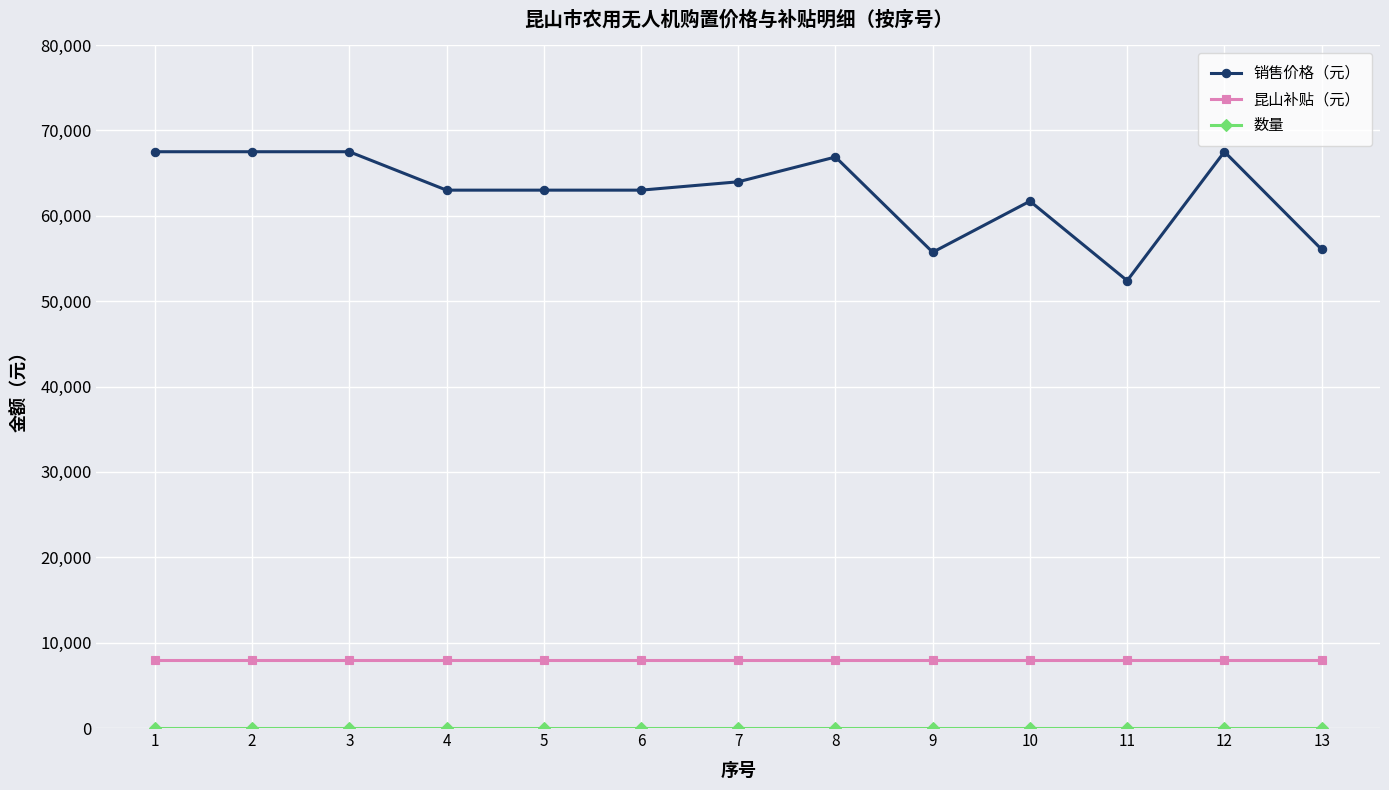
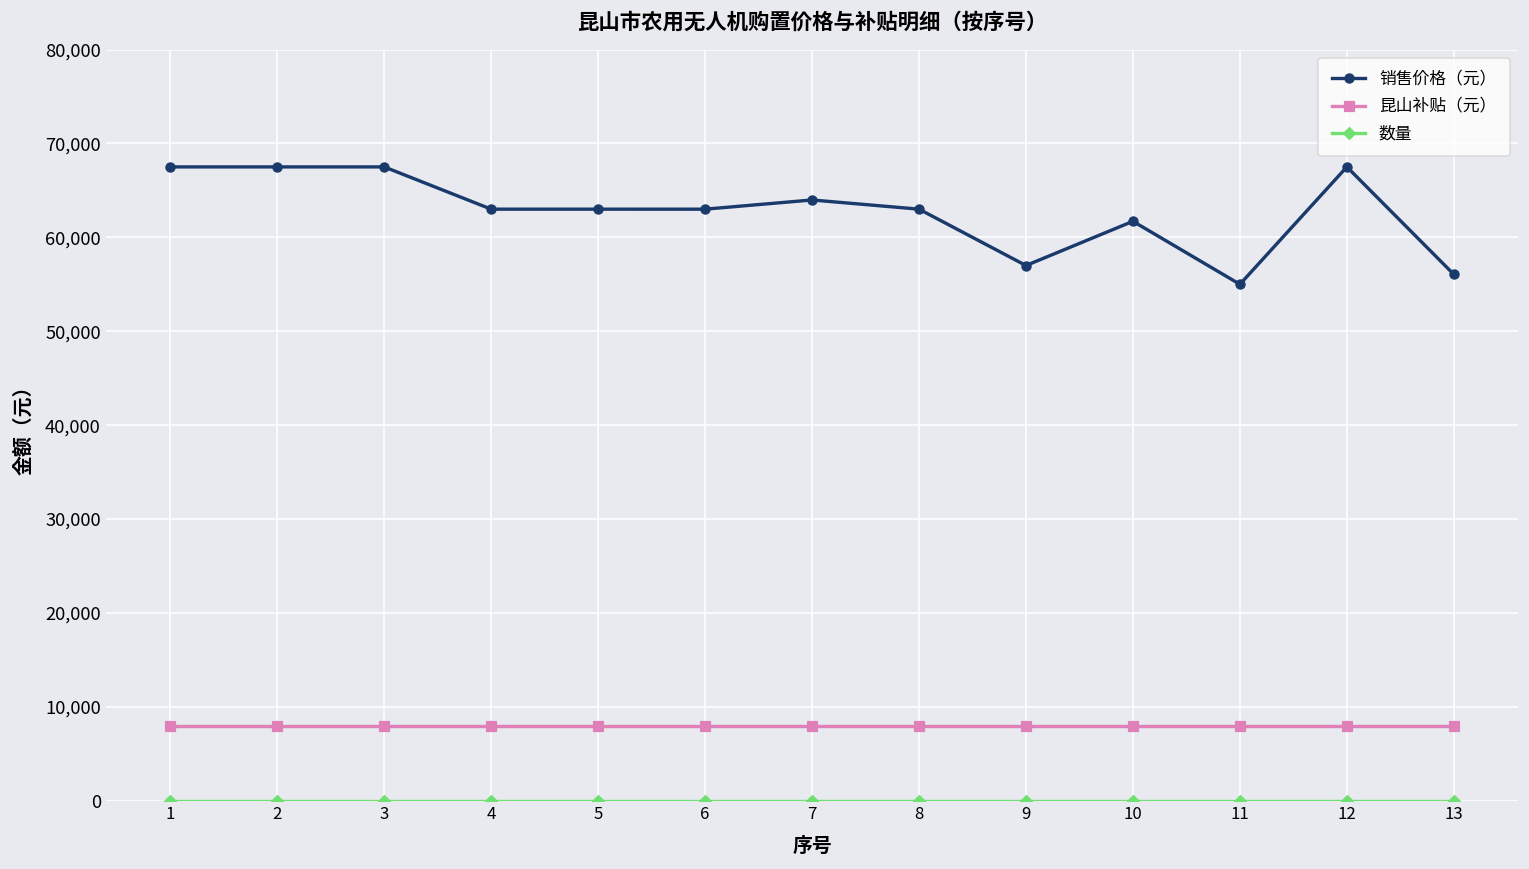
销售价格（元）, 8: 67,000 -> 63,000
销售价格（元）, 9: 56,000 -> 57,000
销售价格（元）, 11: 52,000 -> 55,000
